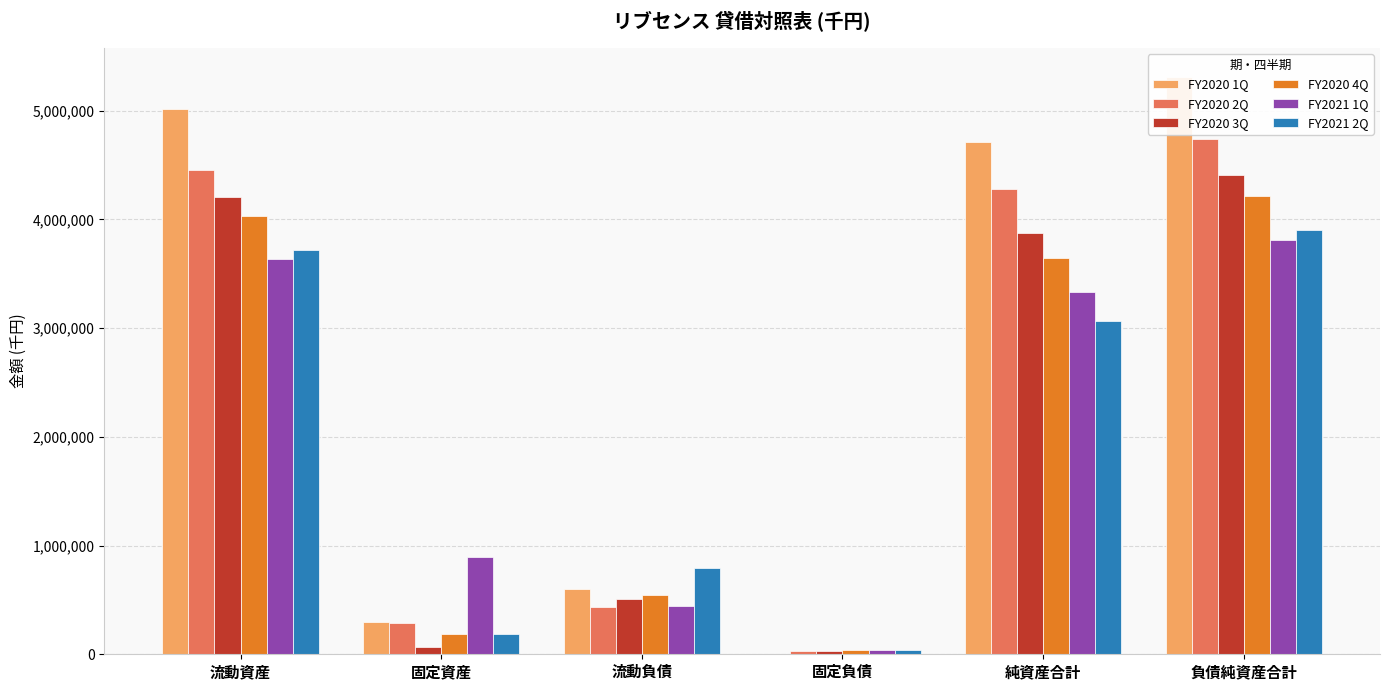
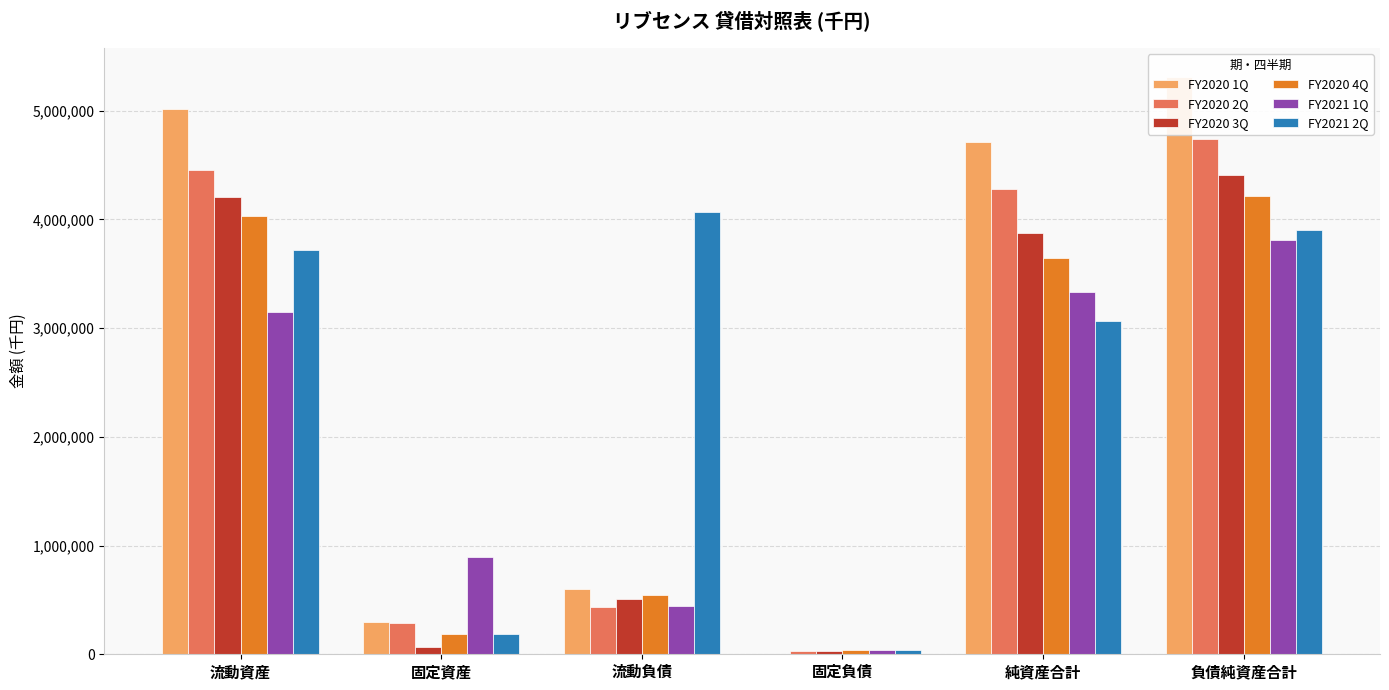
FY2021 1Q, 流動資産: 3,630,000 -> 3,150,000
FY2021 2Q, 流動負債: 790,000 -> 4,060,000
